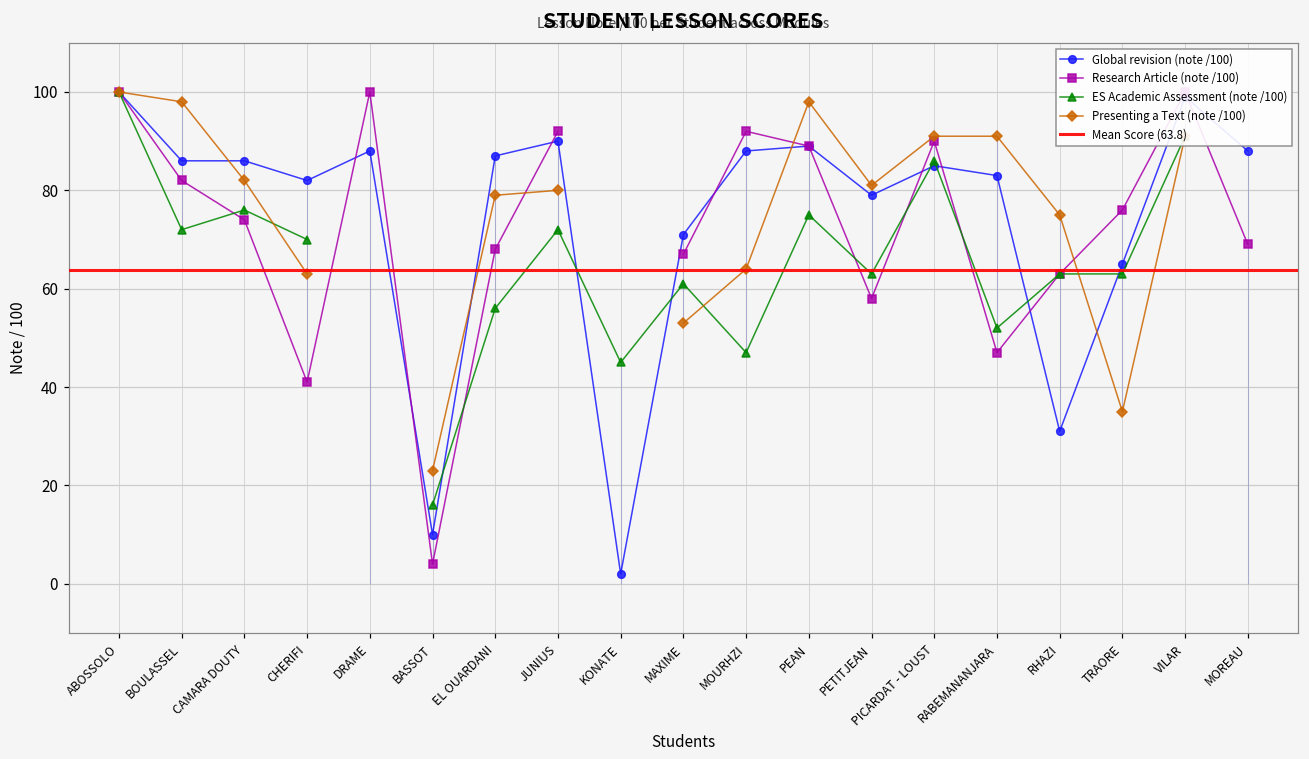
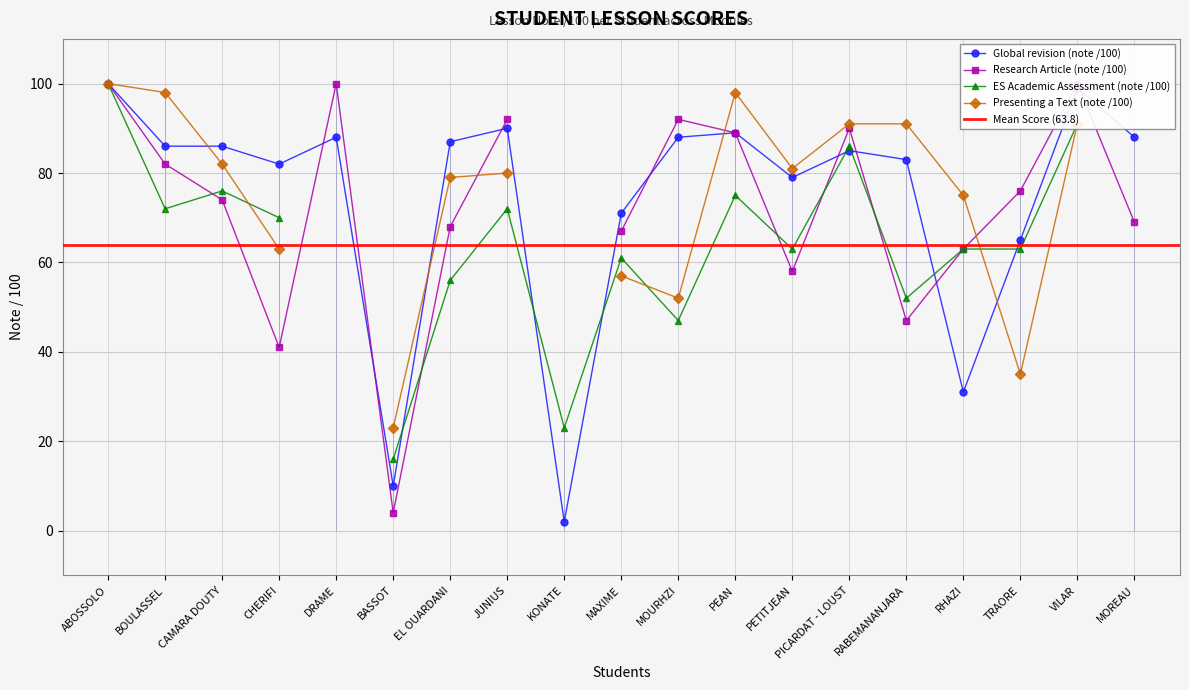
ES Academic Assessment (note /100), KONATE: 45 -> 23
Presenting a Text (note /100), MAXIME: 53 -> 57
Presenting a Text (note /100), MOURHZI: 64 -> 52
